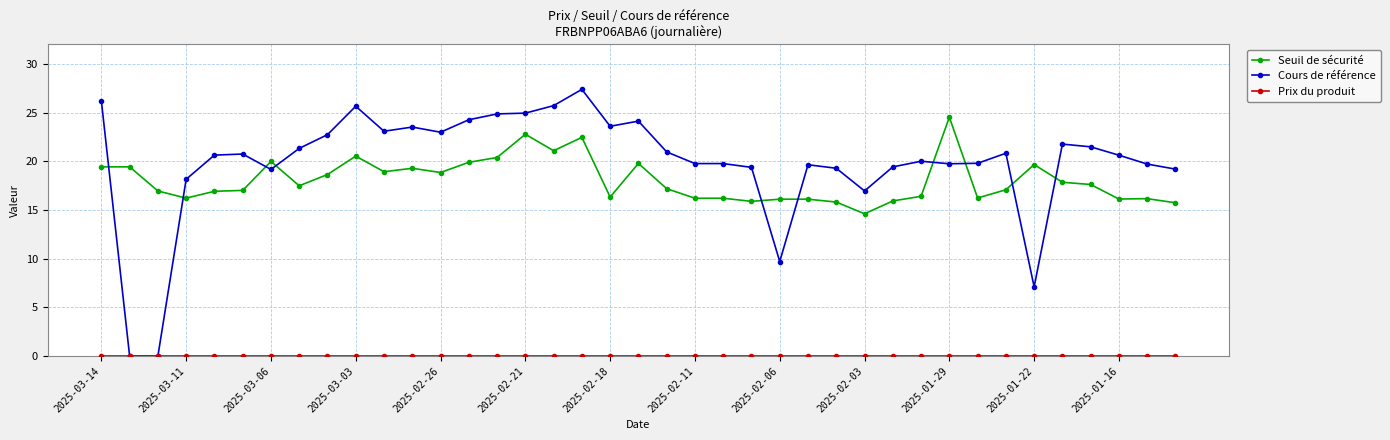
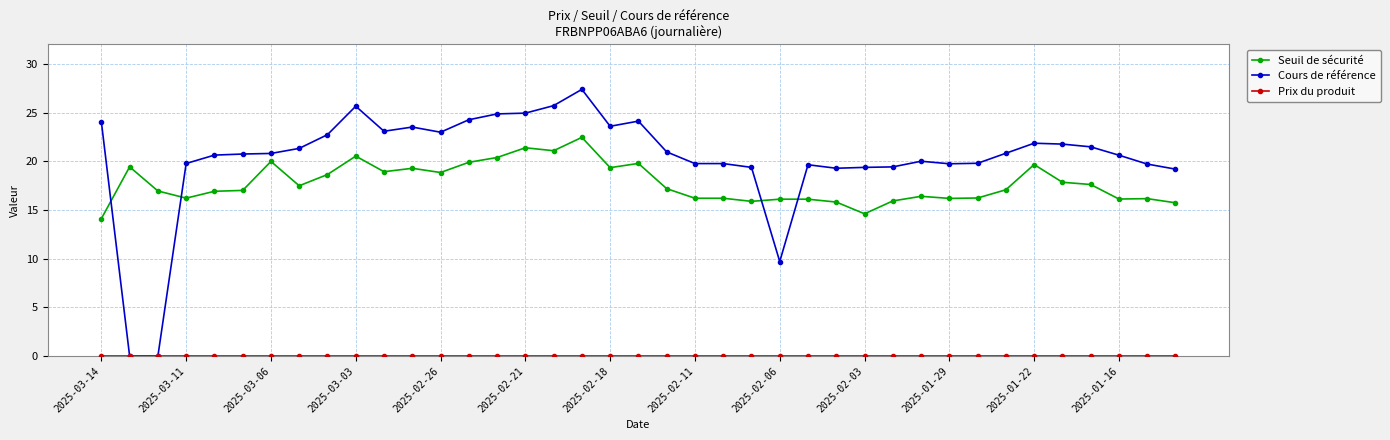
Seuil de sécurité, 2025-03-14: 19 -> 14
Cours de référence, 2025-03-14: 26 -> 24
Cours de référence, 2025-03-11: 18 -> 20
Cours de référence, 2025-03-06: 19 -> 21
Seuil de sécurité, 2025-02-21: 23 -> 21
Seuil de sécurité, 2025-02-18: 16 -> 19
Cours de référence, 2025-02-03: 17 -> 19
Seuil de sécurité, 2025-01-29: 25 -> 16
Cours de référence, 2025-01-22: 7 -> 22
